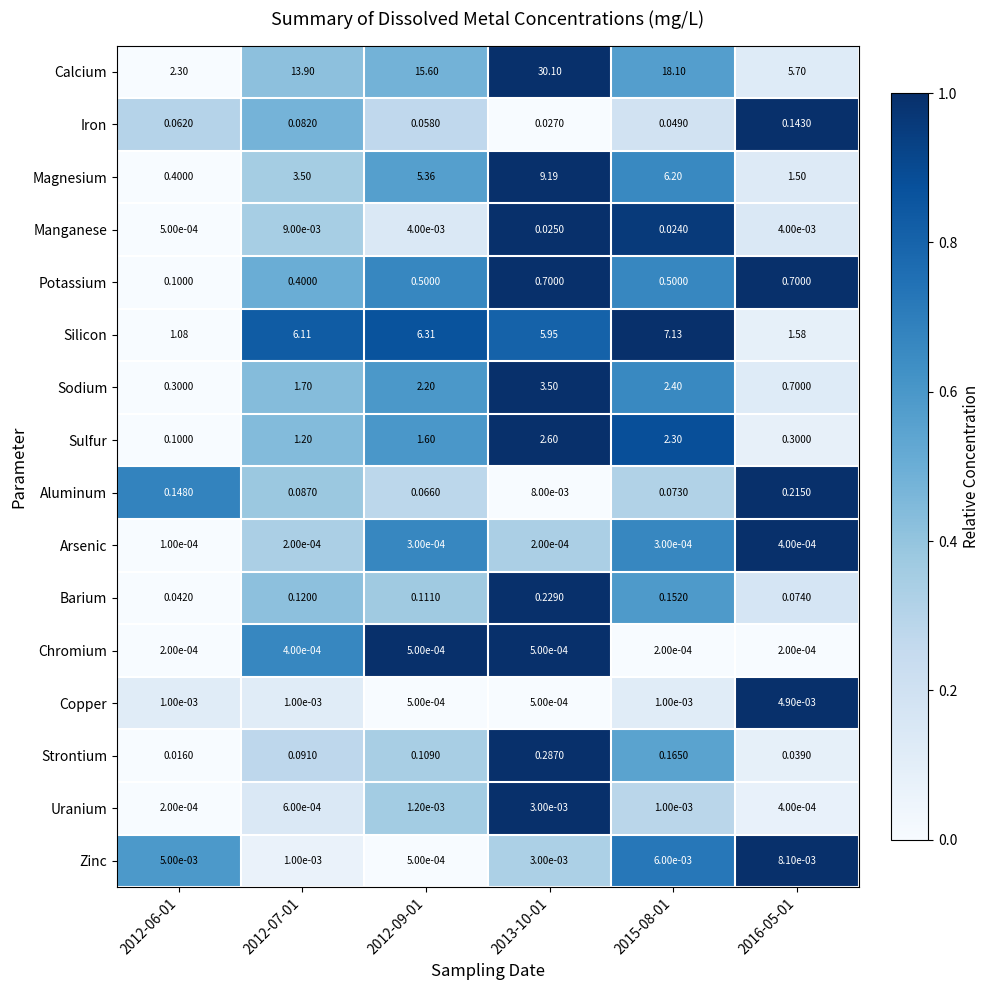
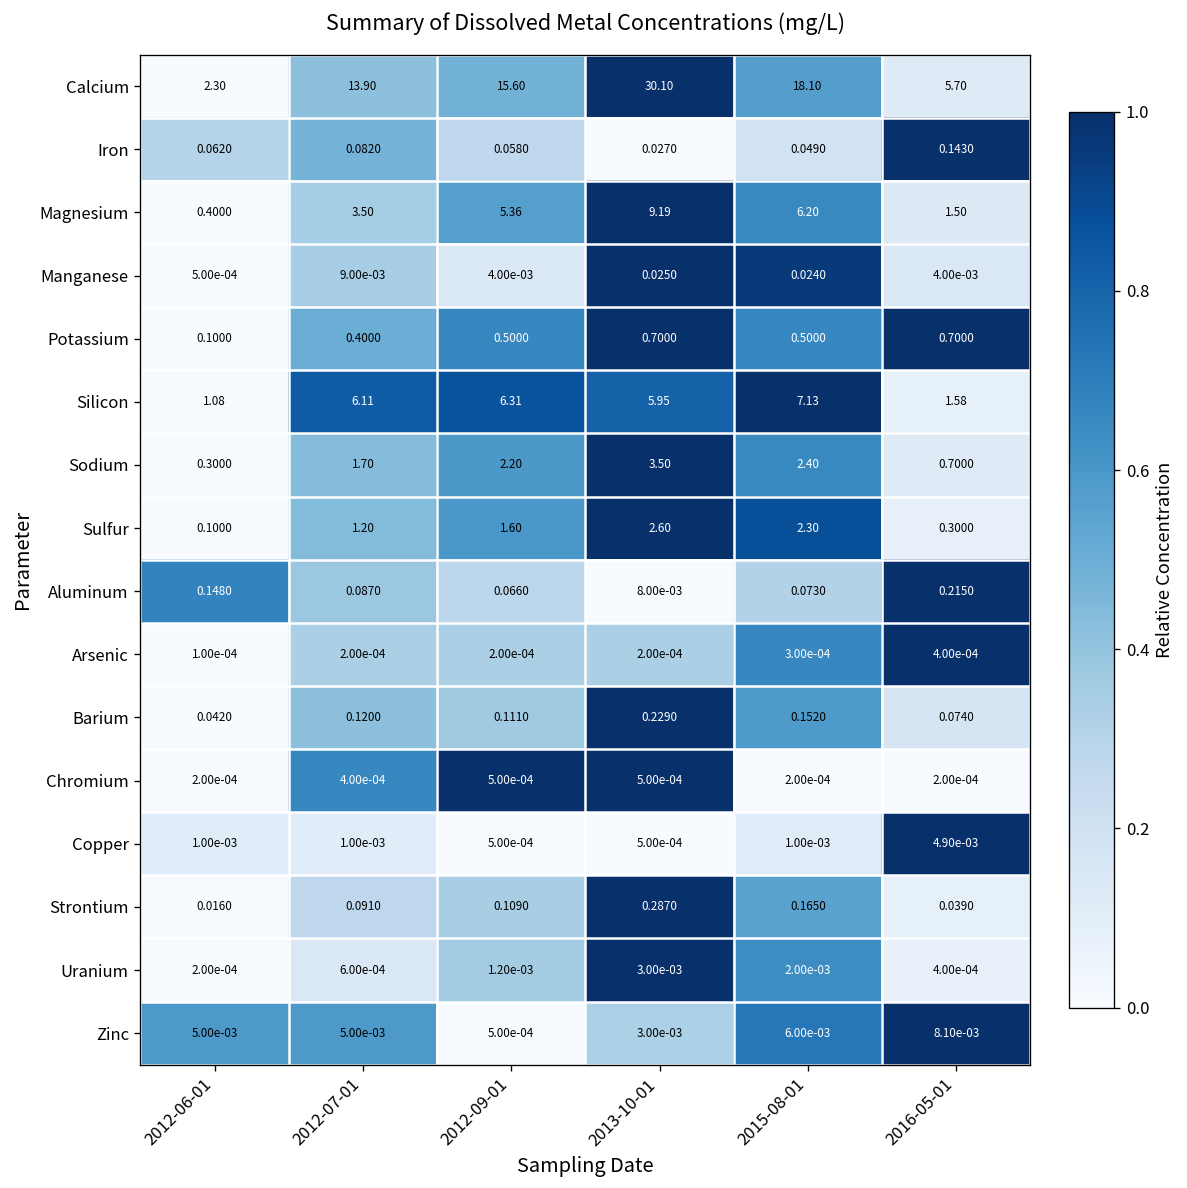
Arsenic, 2012-09-01: 3.00e-04 -> 2.00e-04
Uranium, 2015-08-01: 1.00e-03 -> 2.00e-03
Zinc, 2012-07-01: 1.00e-03 -> 5.00e-03
